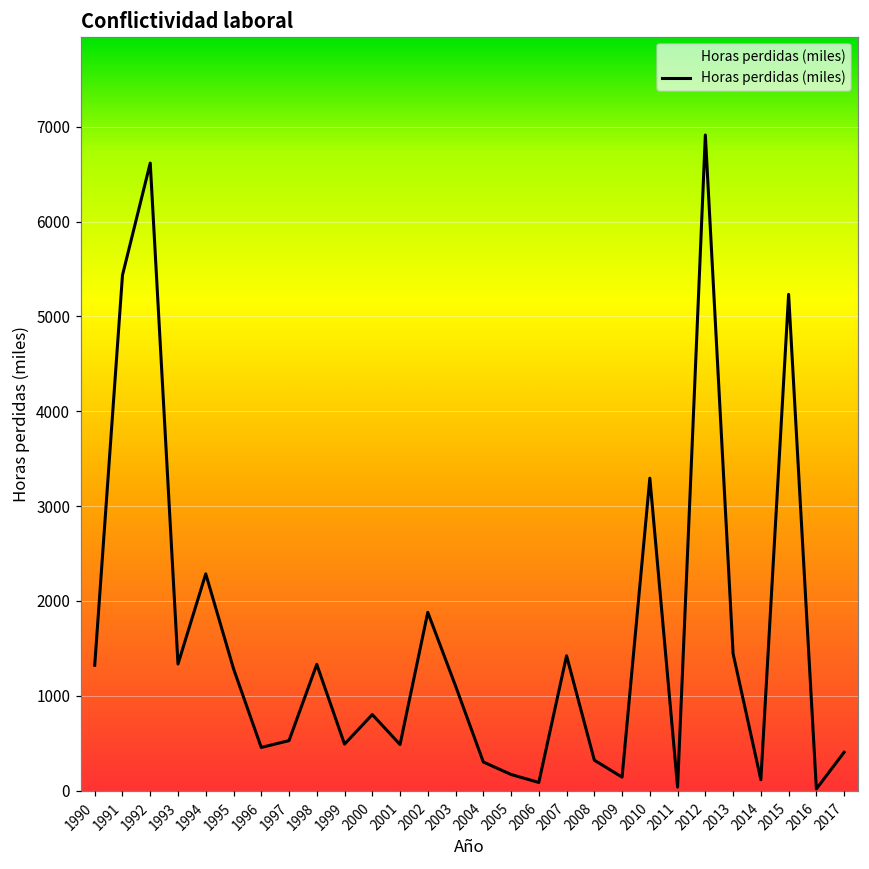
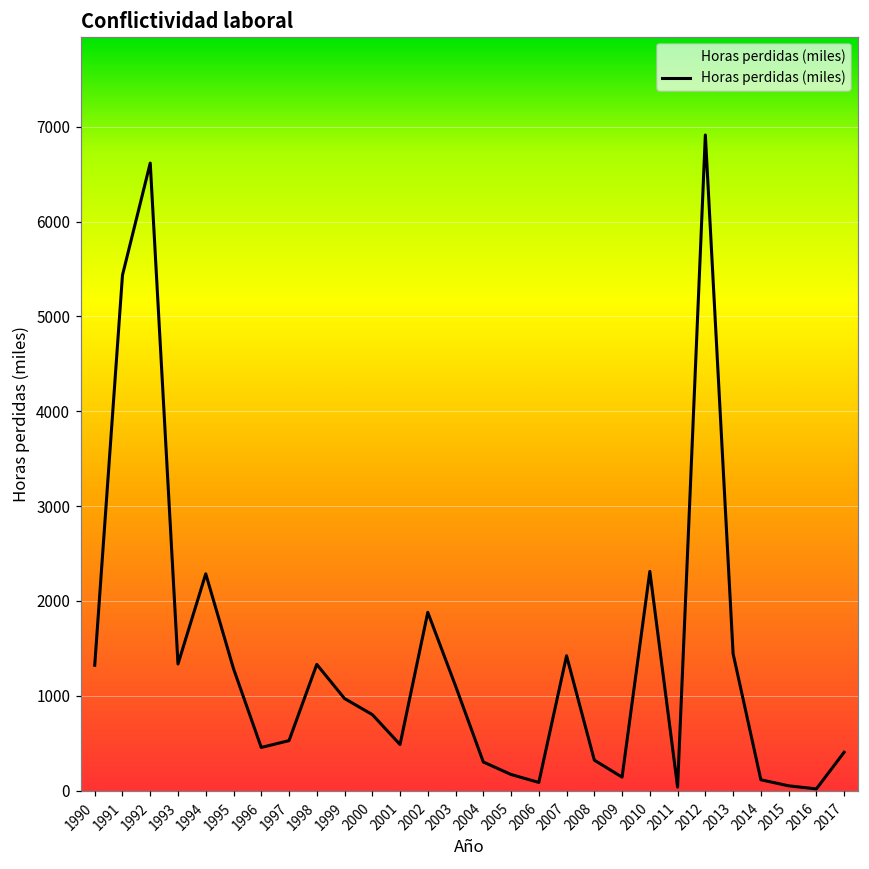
1999: 500 -> 1000
2010: 3300 -> 2300
2015: 5200 -> 100
